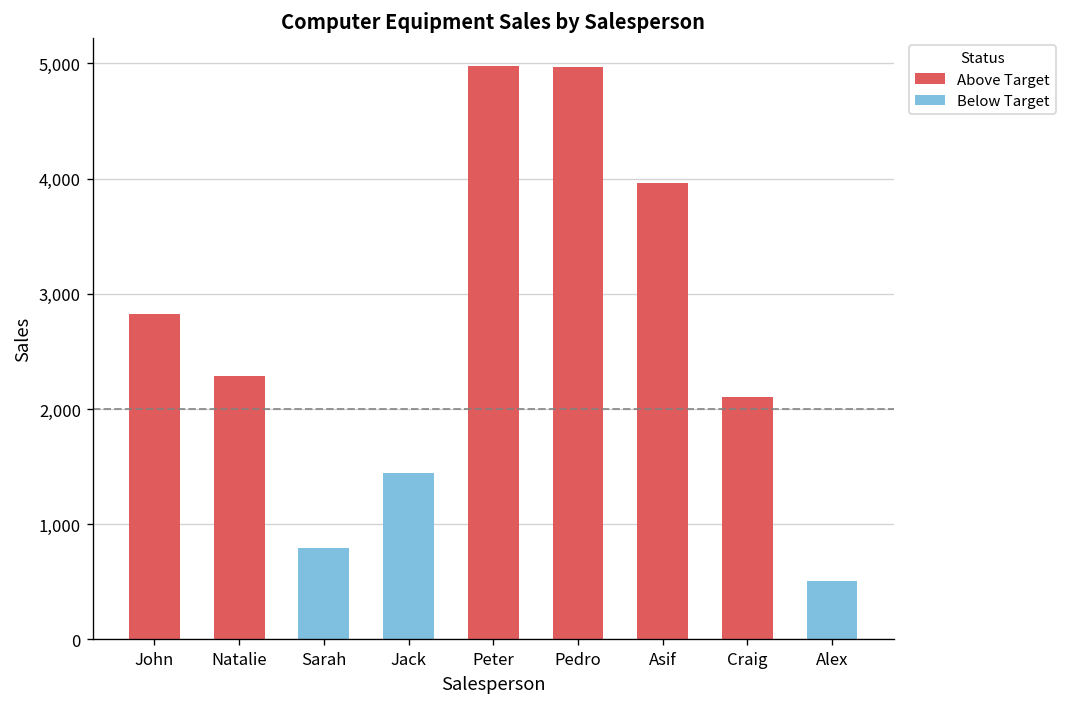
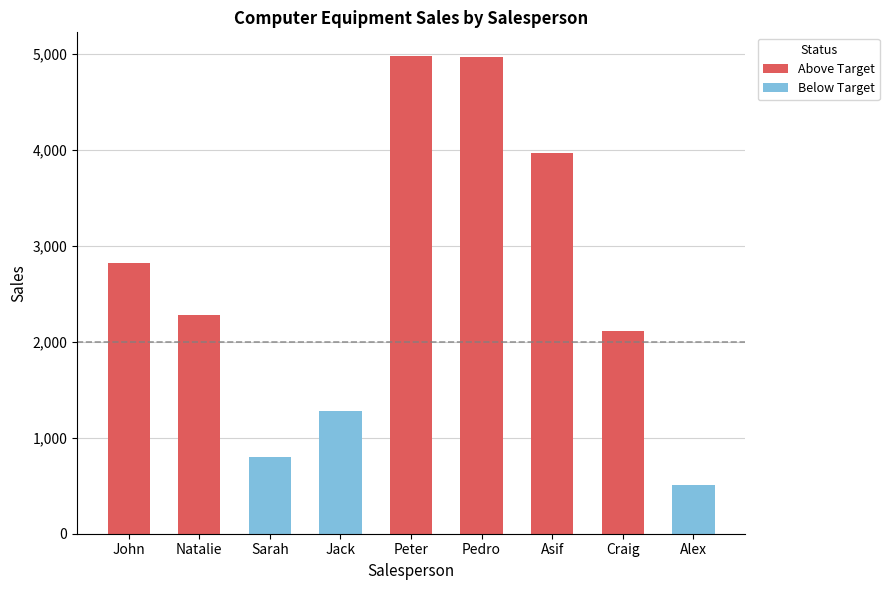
Below Target, Jack: 1,400 -> 1,300
